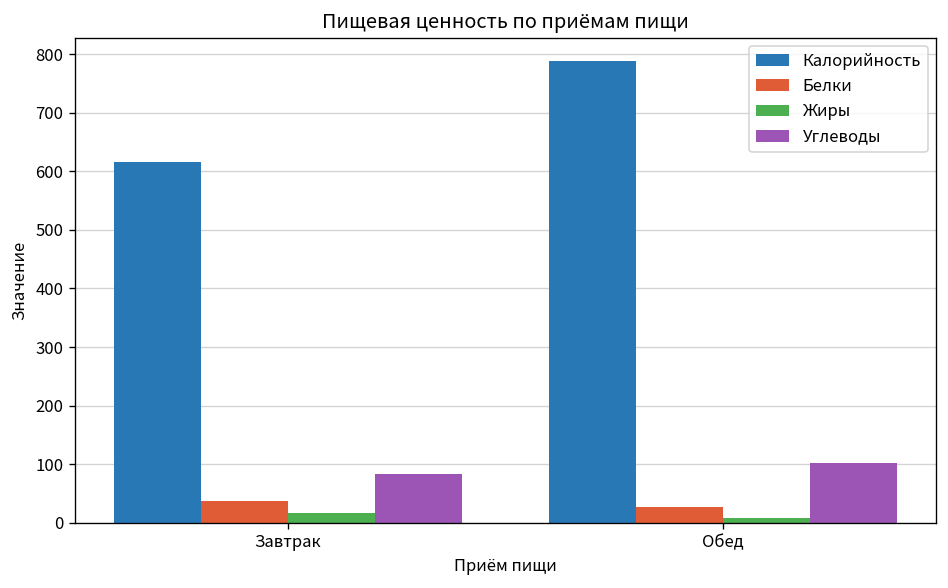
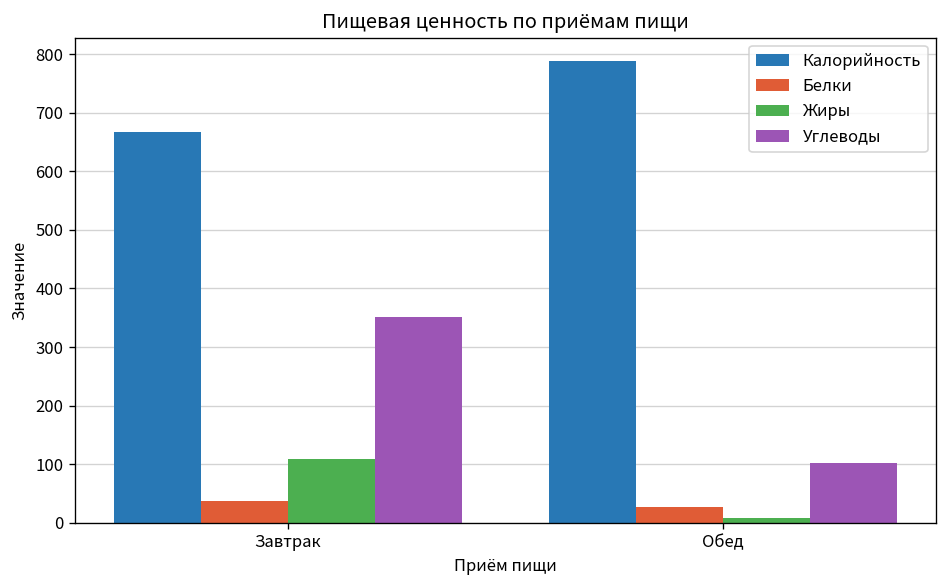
Калорийность, Завтрак: 620 -> 670
Жиры, Завтрак: 20 -> 110
Углеводы, Завтрак: 80 -> 350
